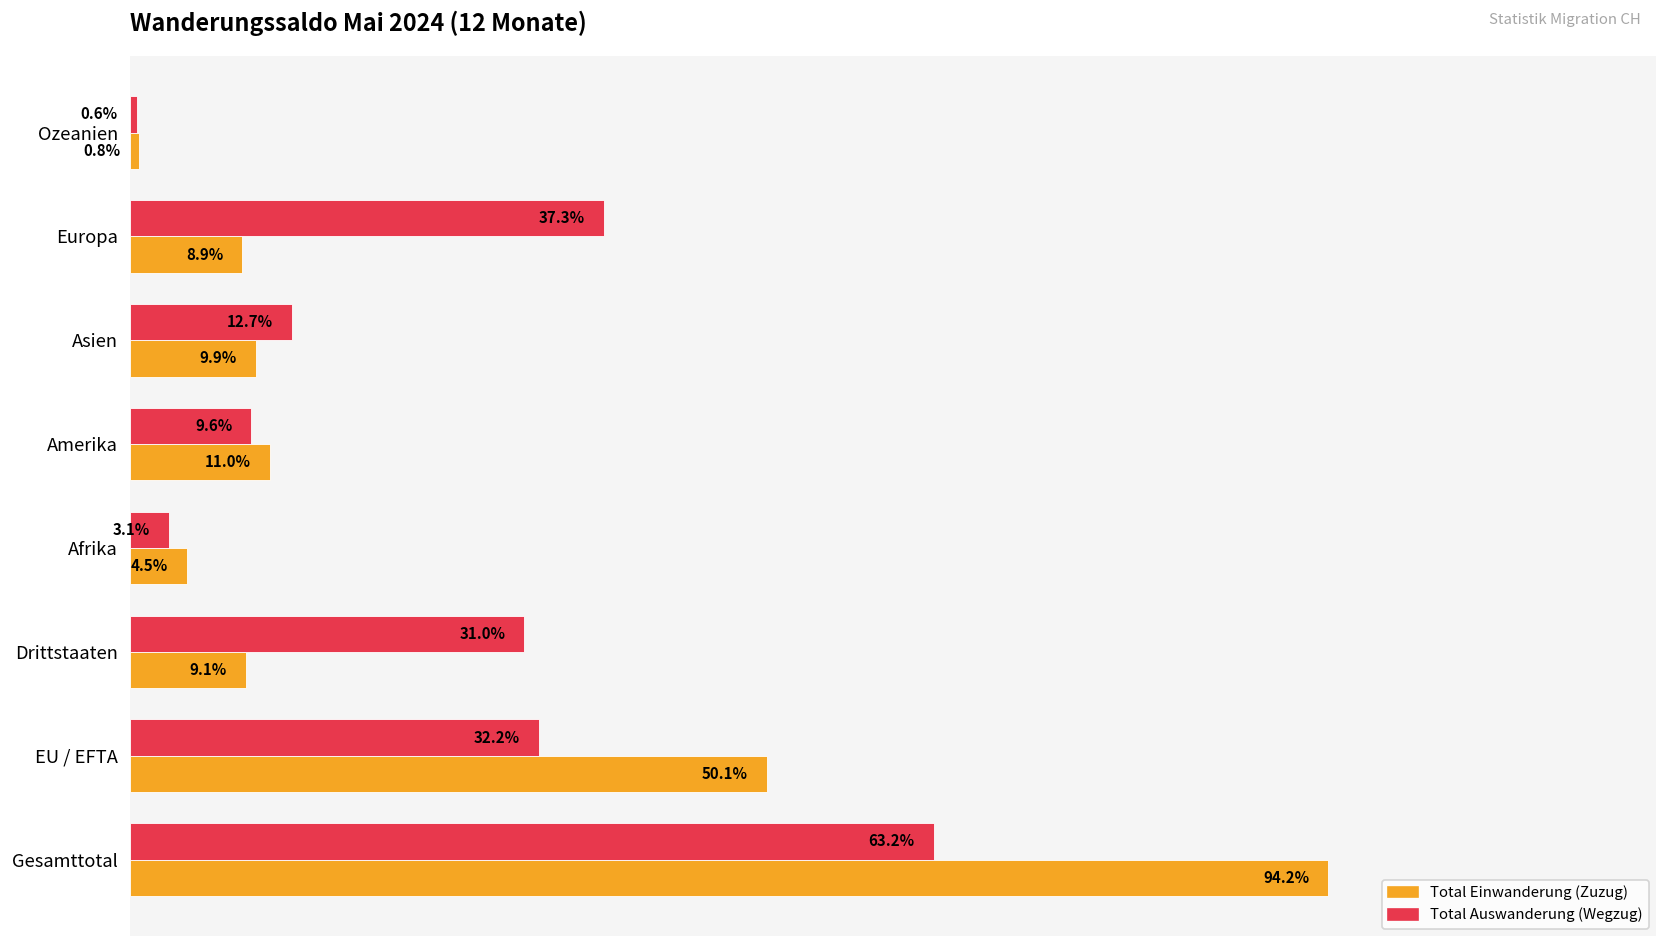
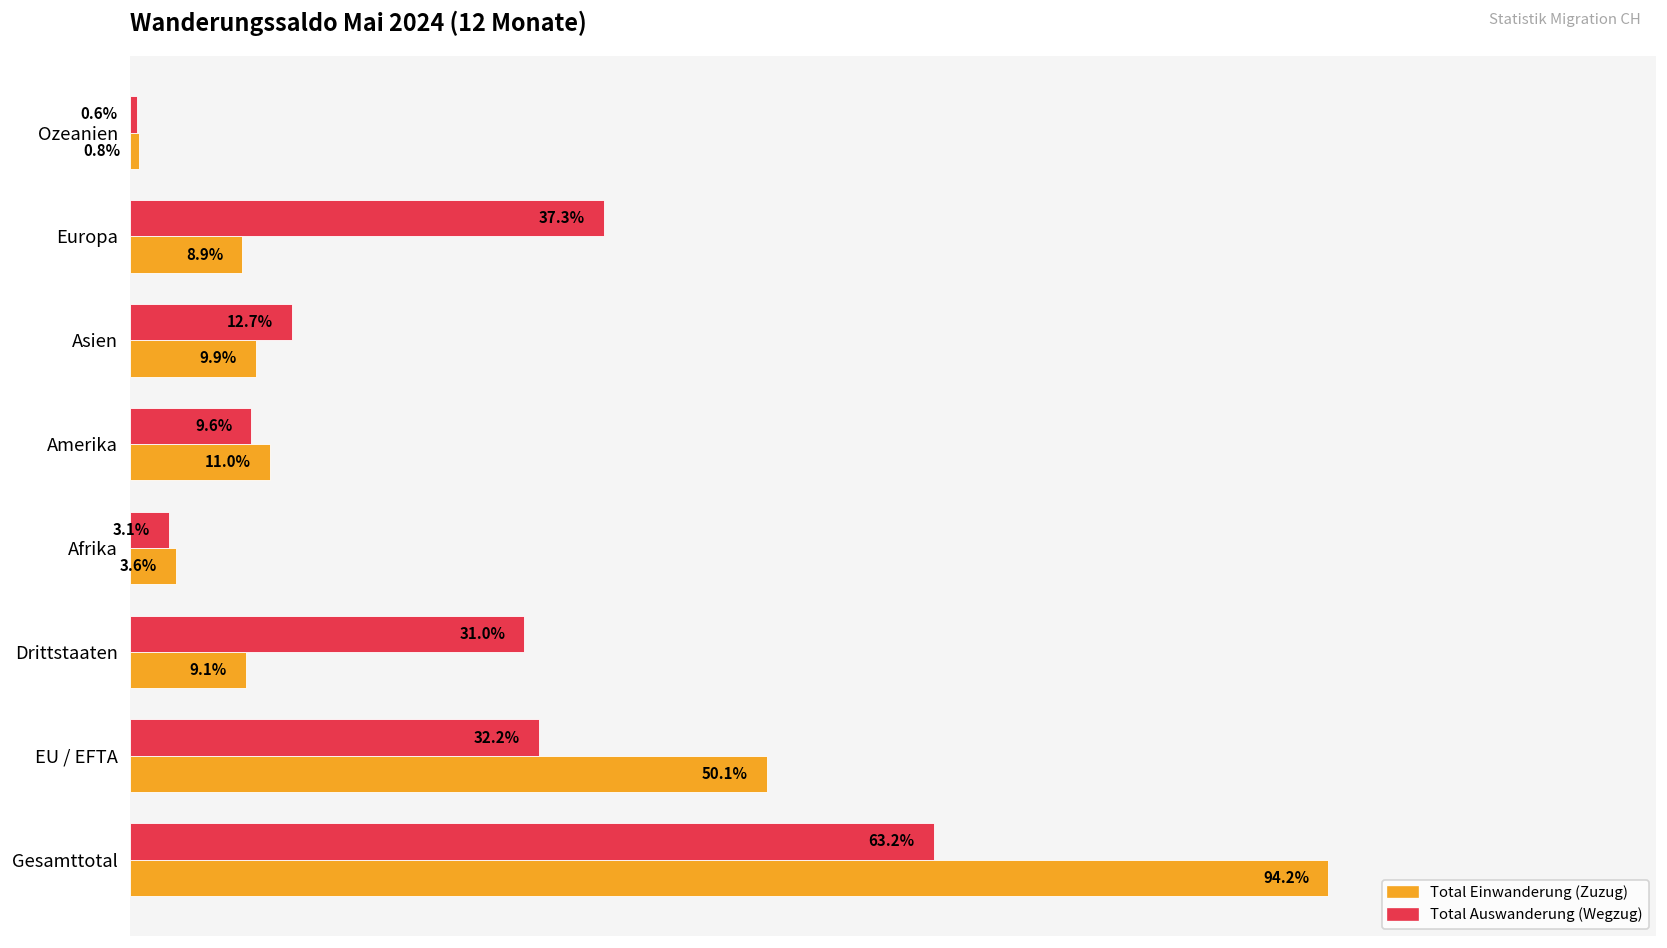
Total Einwanderung (Zuzug), Afrika: 4.5% -> 3.6%
